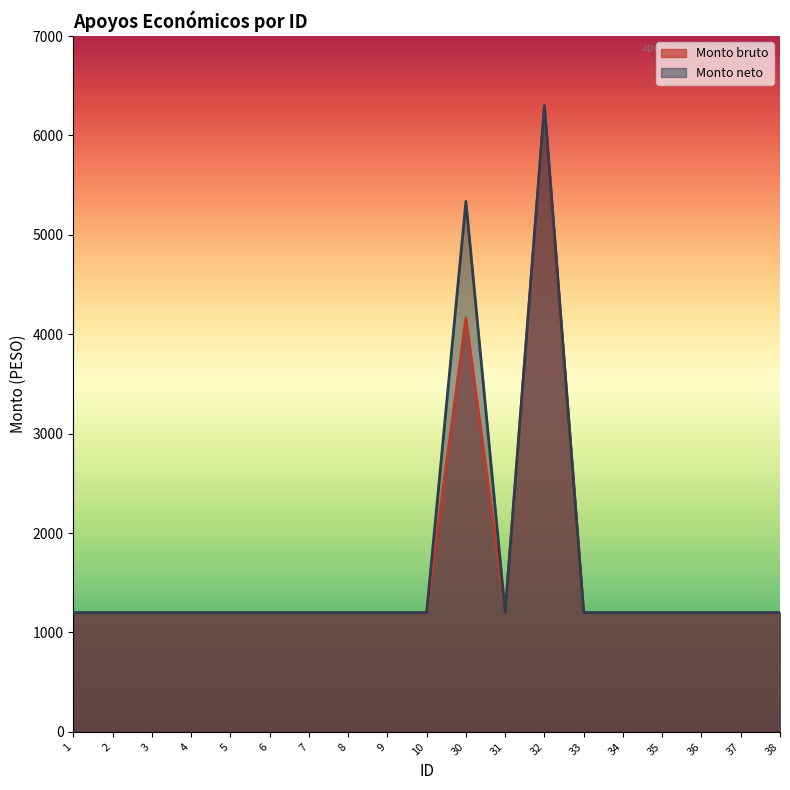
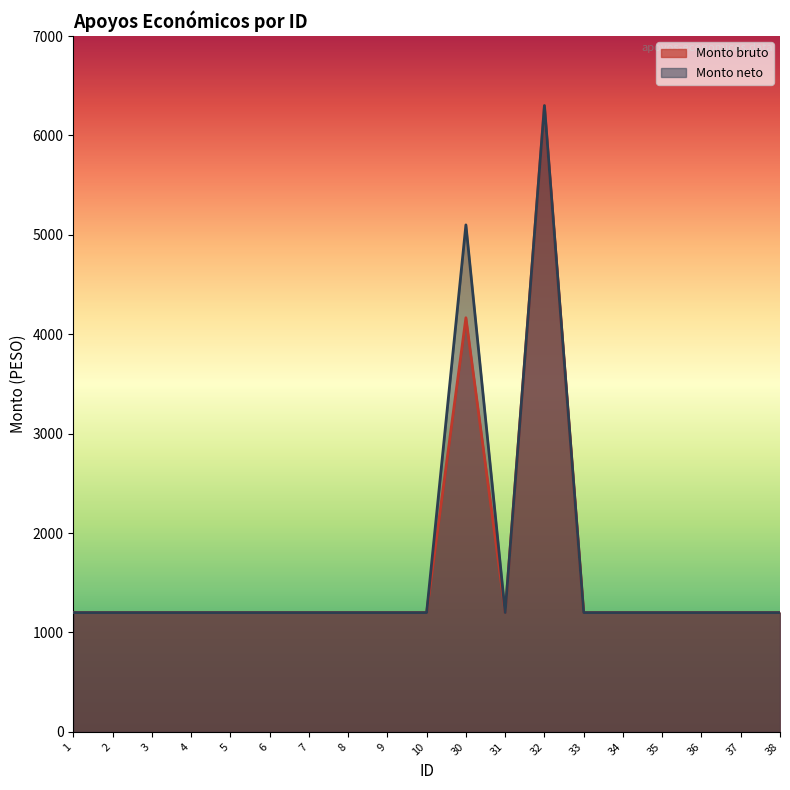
Monto neto, 30: 5300 -> 5100
